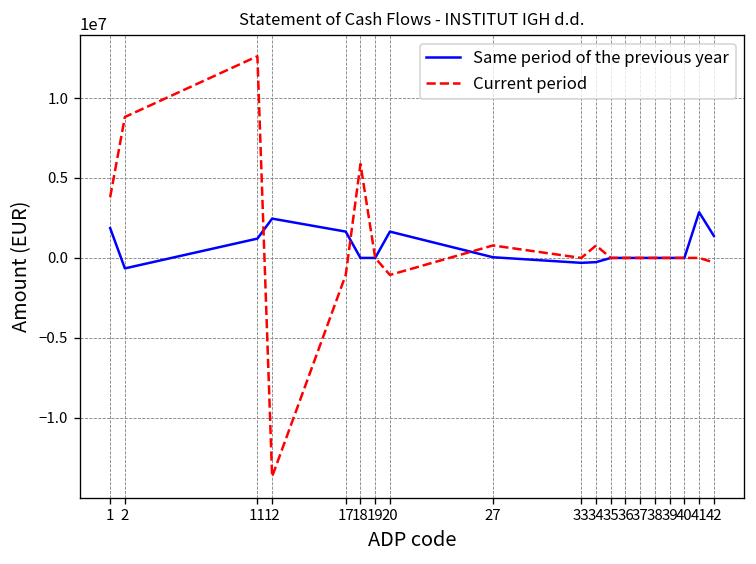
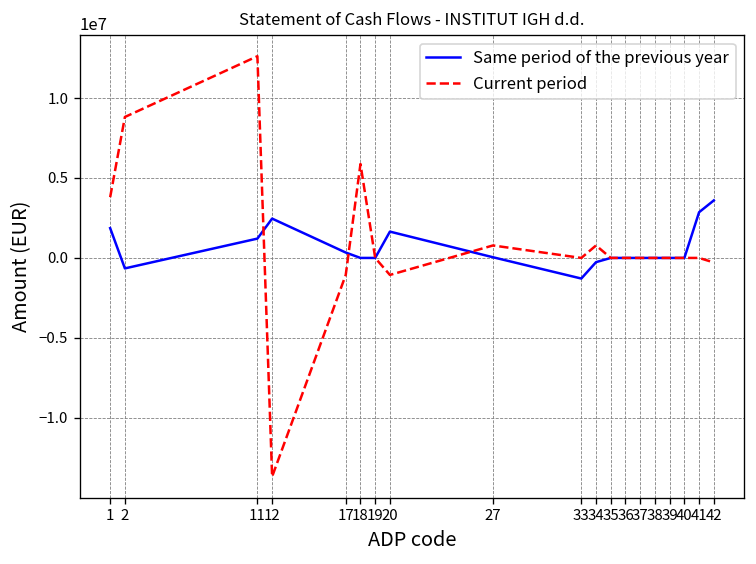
Same period of the previous year, 17: 1600000 -> 300000
Same period of the previous year, 33: -300000 -> -1300000
Same period of the previous year, 42: 1400000 -> 3600000
